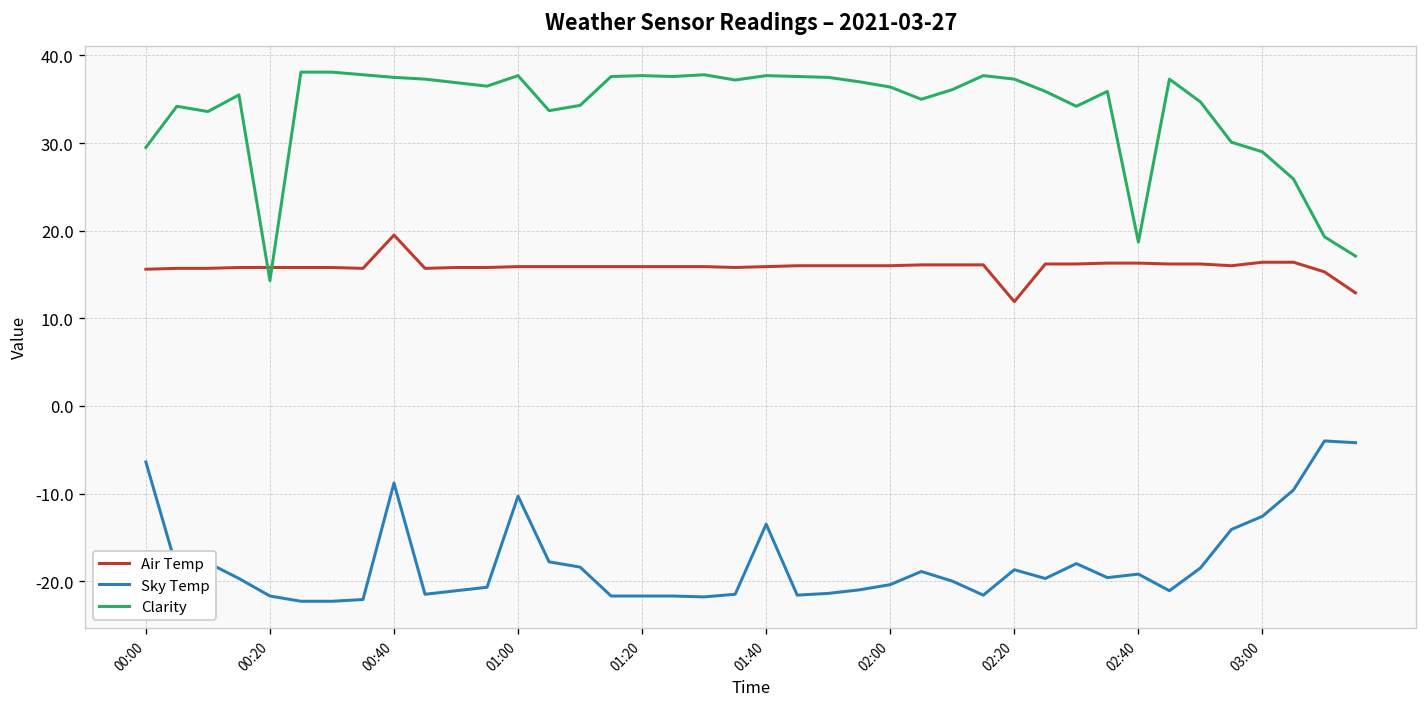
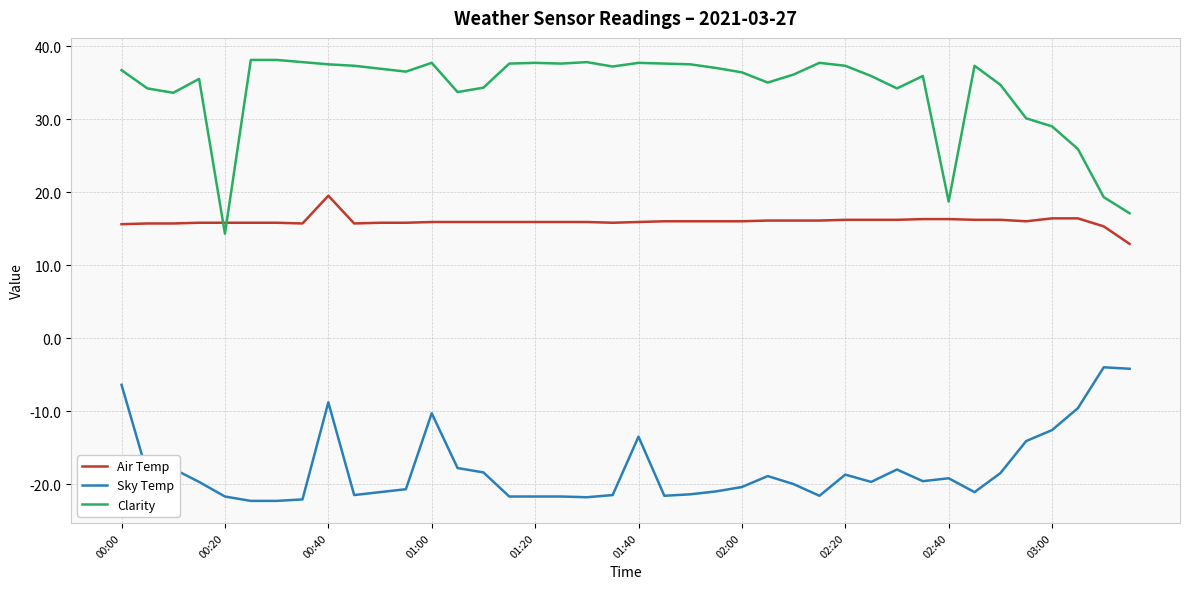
Clarity, 00:00: 30 -> 37
Air Temp, 02:20: 12 -> 16
